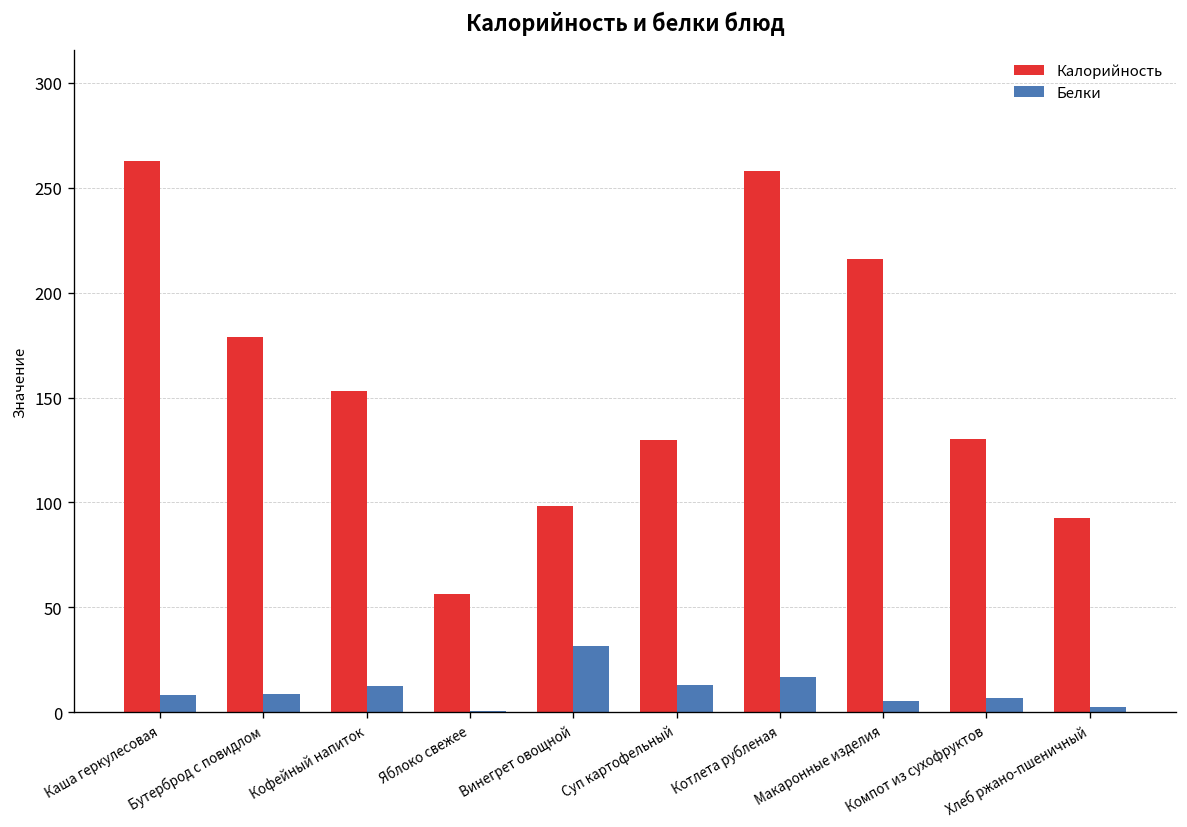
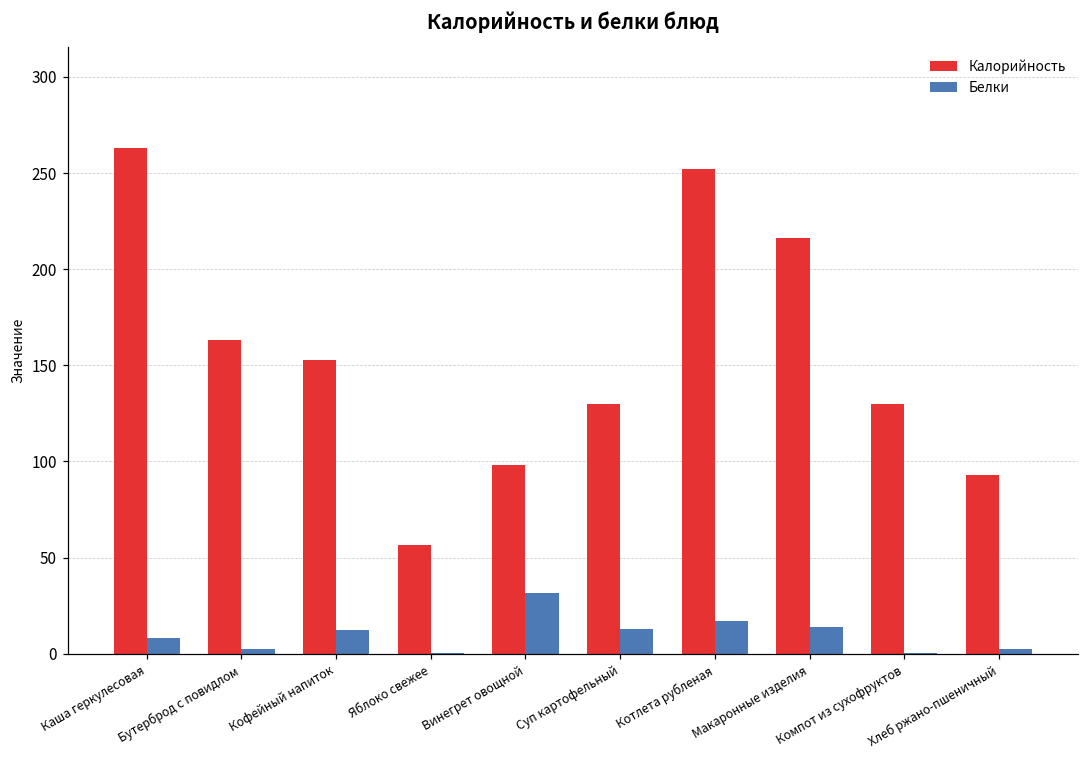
Калорийность, Бутерброд с повидлом: 179 -> 163
Белки, Бутерброд с повидлом: 9 -> 3
Калорийность, Котлета рубленая: 258 -> 252
Белки, Макаронные изделия: 6 -> 14
Белки, Компот из сухофруктов: 7 -> 1
